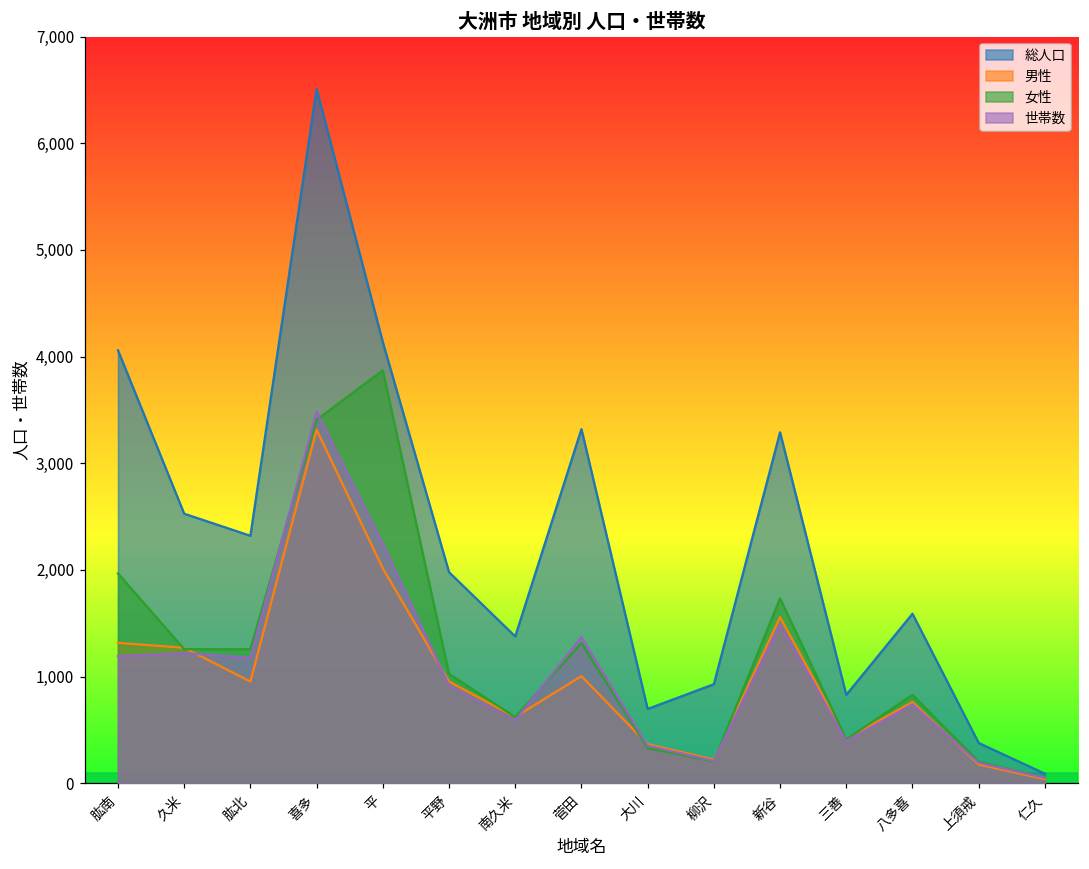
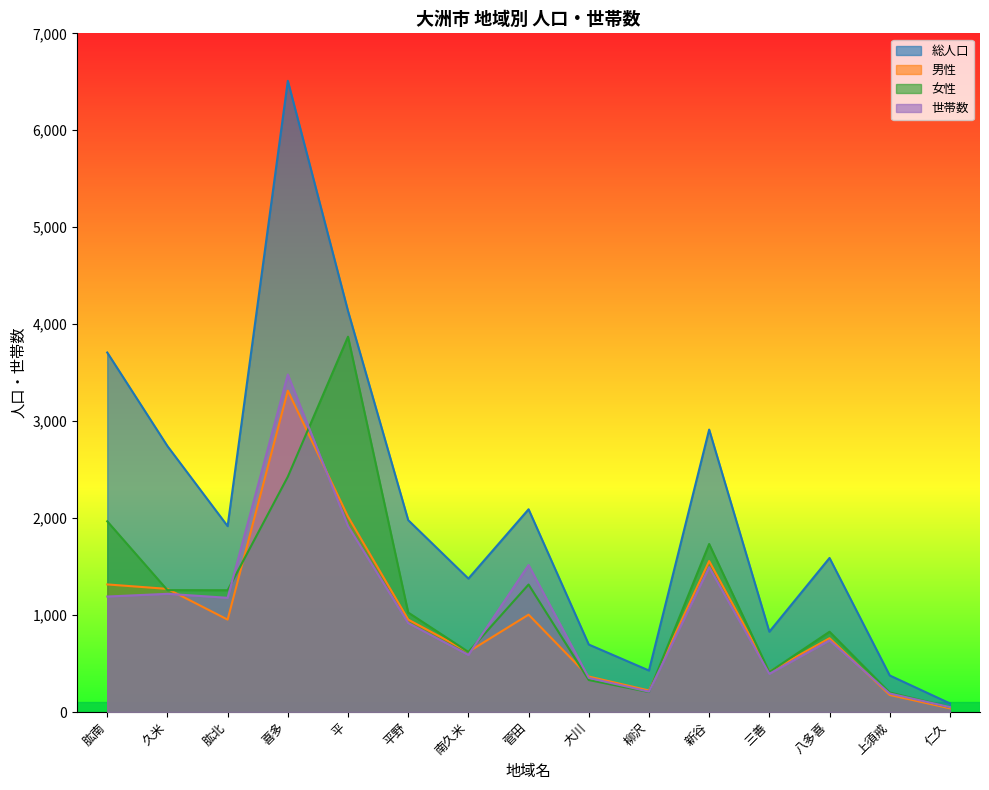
総人口, 肱南: 4,100 -> 3,700
総人口, 久米: 2,500 -> 2,700
総人口, 肱北: 2,300 -> 1,900
女性, 喜多: 3,400 -> 2,400
世帯数, 平: 2,200 -> 1,900
総人口, 菅田: 3,300 -> 2,100
世帯数, 菅田: 1,400 -> 1,500
総人口, 柳沢: 900 -> 400
総人口, 新谷: 3,300 -> 2,900
